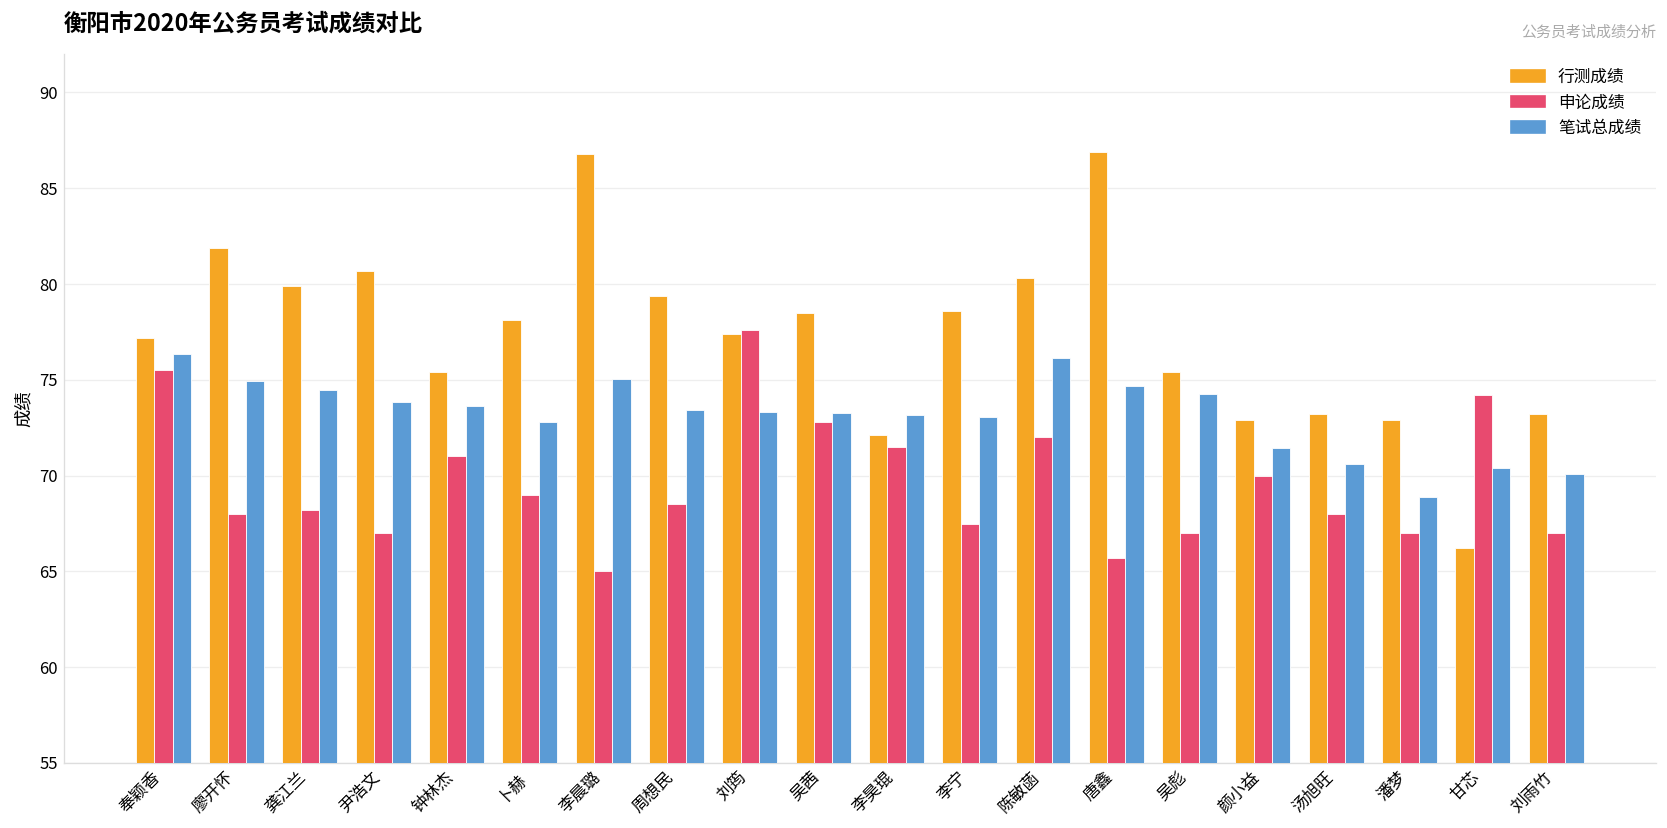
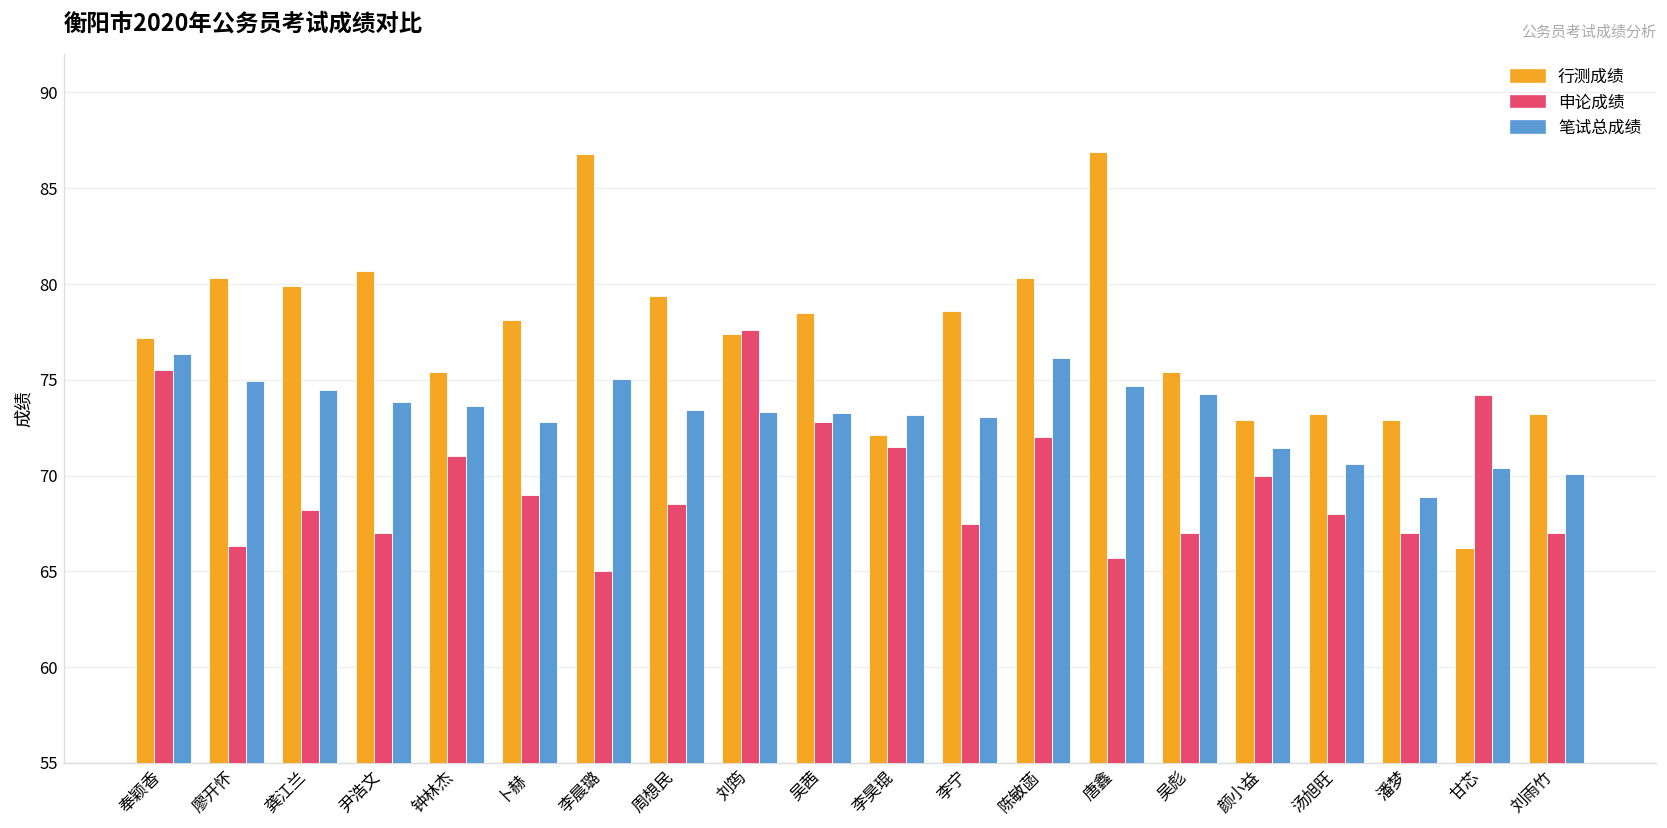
行测成绩, 廖开怀: 81.9 -> 80.3
申论成绩, 廖开怀: 68.0 -> 66.3
